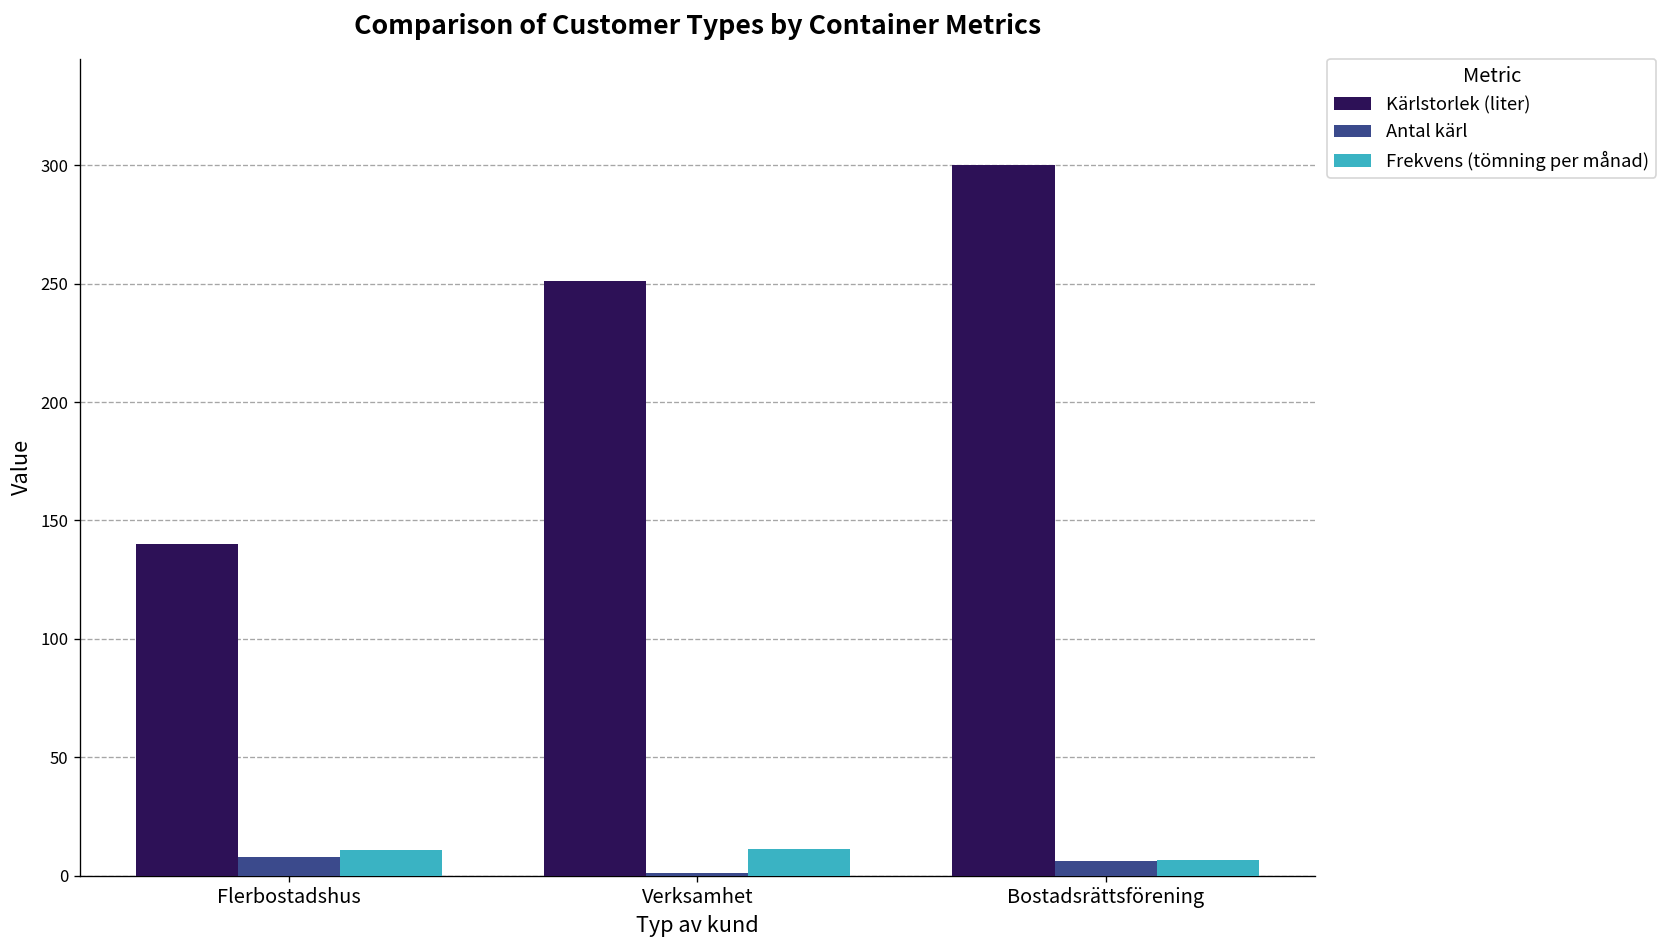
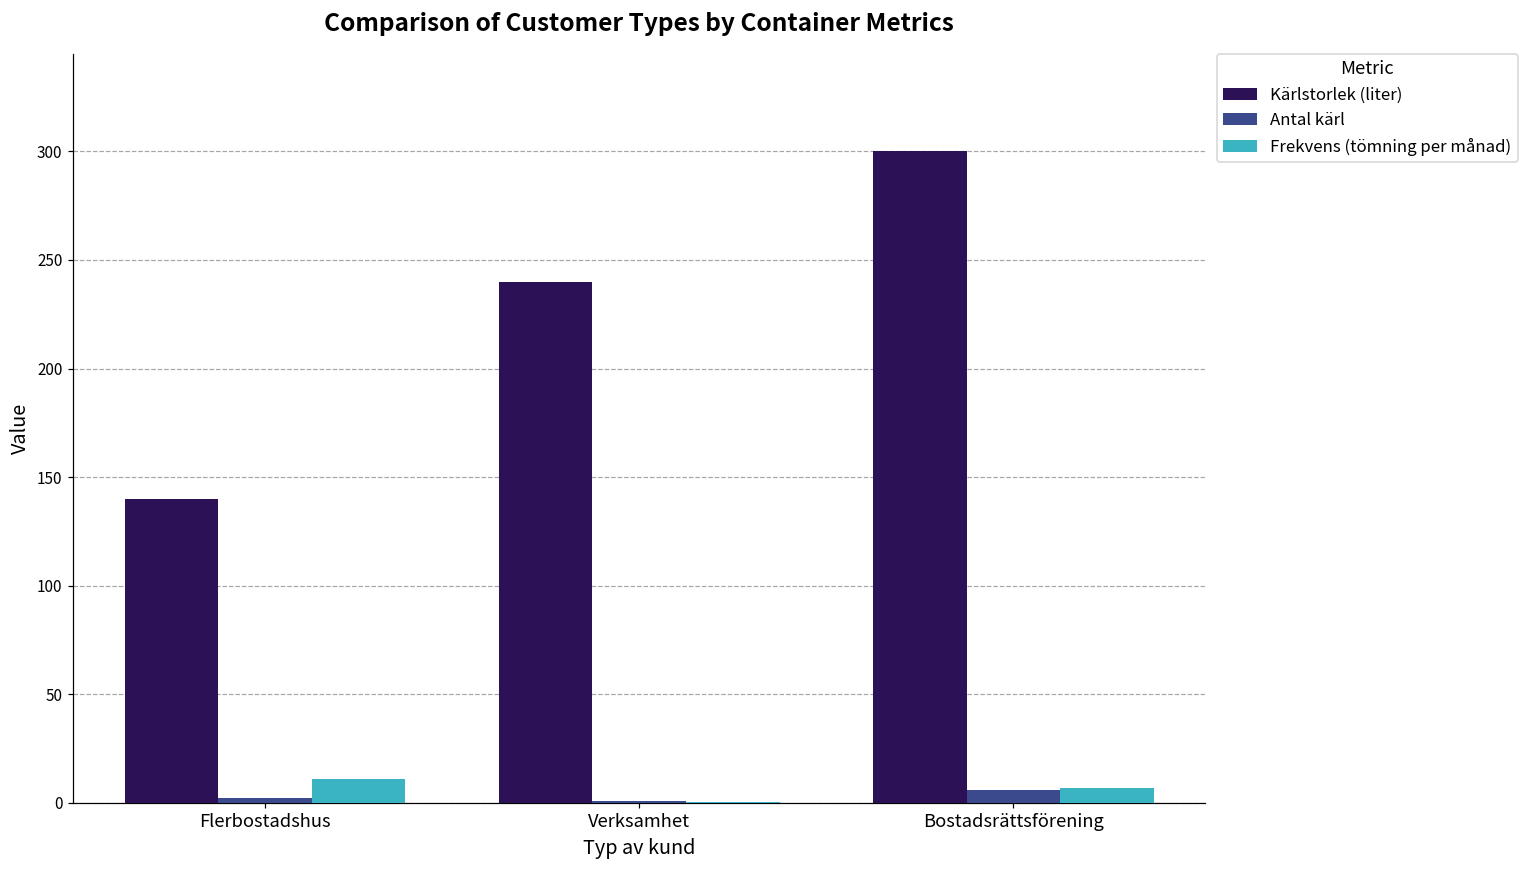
Antal kärl, Flerbostadshus: 8 -> 2
Kärlstorlek (liter), Verksamhet: 251 -> 240
Frekvens (tömning per månad), Verksamhet: 11 -> 1
